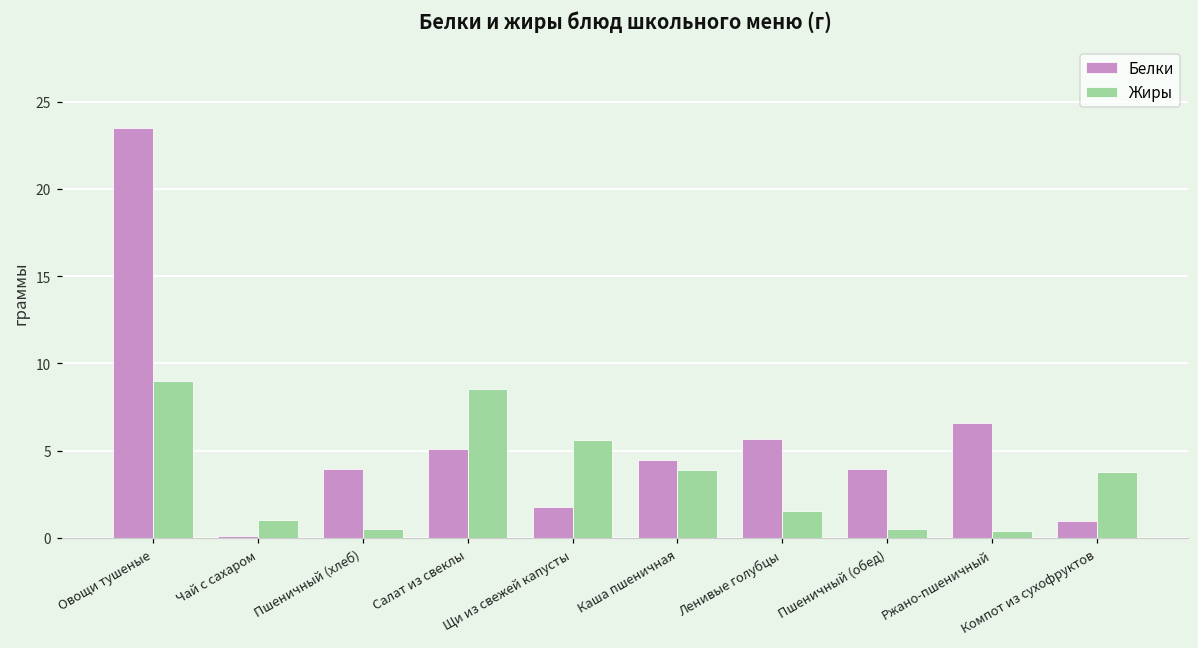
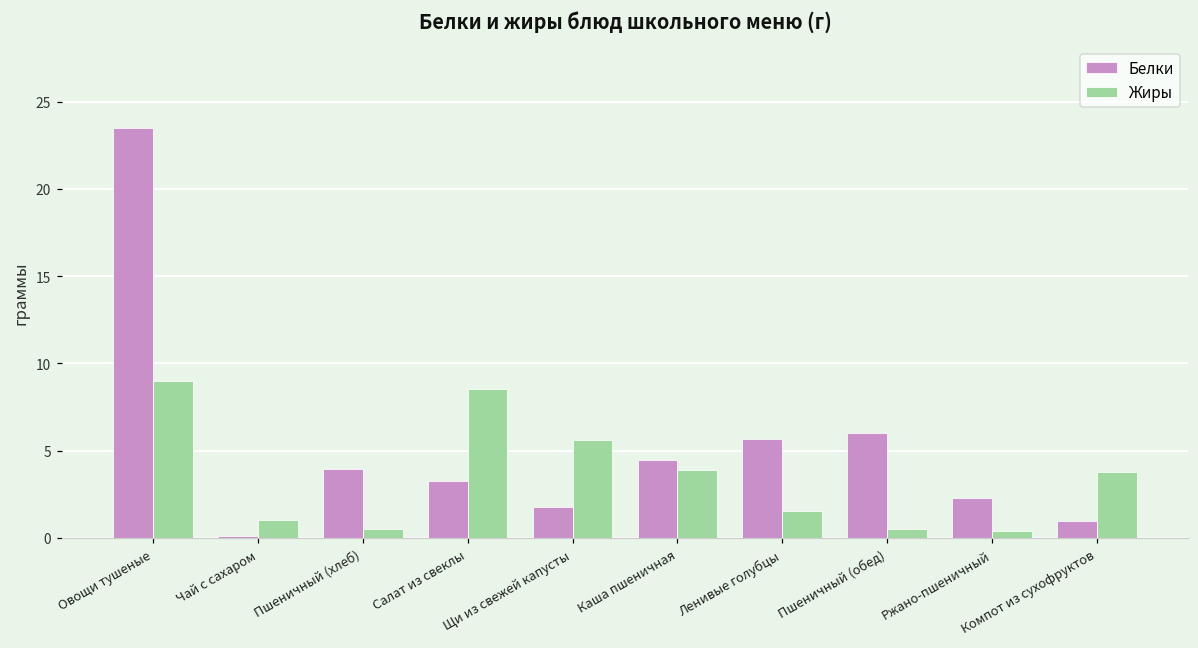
Белки, Салат из свеклы: 5.1 -> 3.2
Белки, Пшеничный (обед): 4.0 -> 6.0
Белки, Ржано-пшеничный: 6.6 -> 2.3
